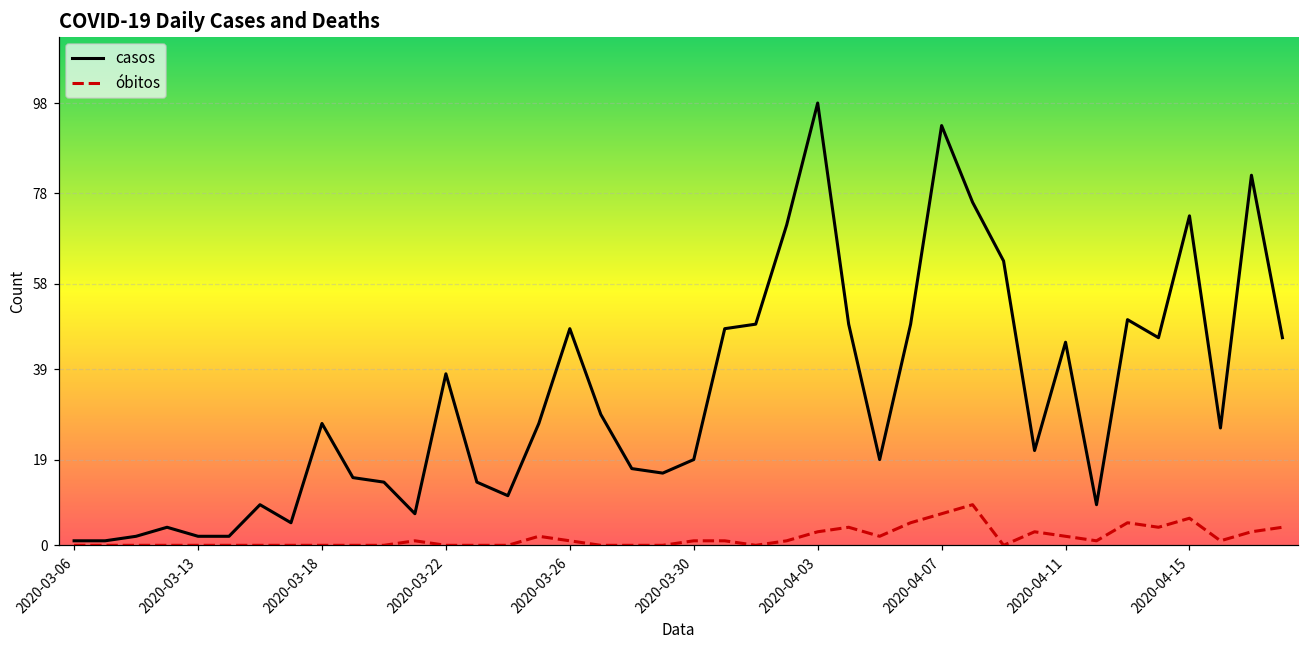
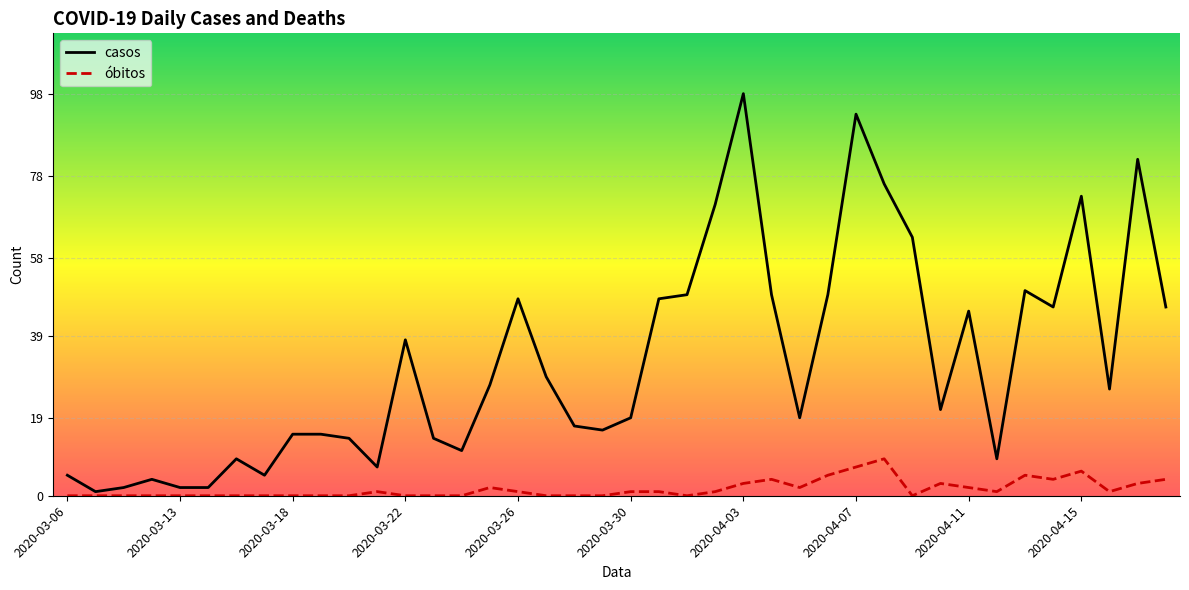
casos, 2020-03-06: 1 -> 5
casos, 2020-03-18: 27 -> 15
